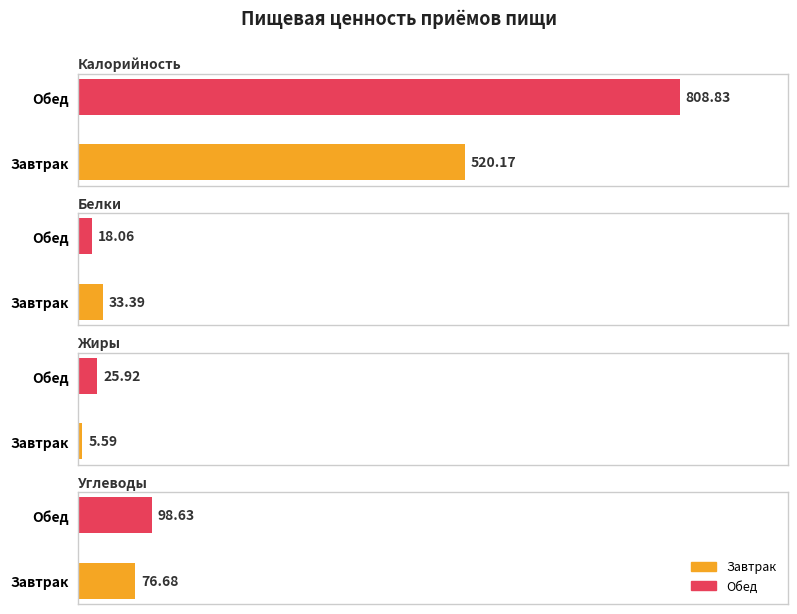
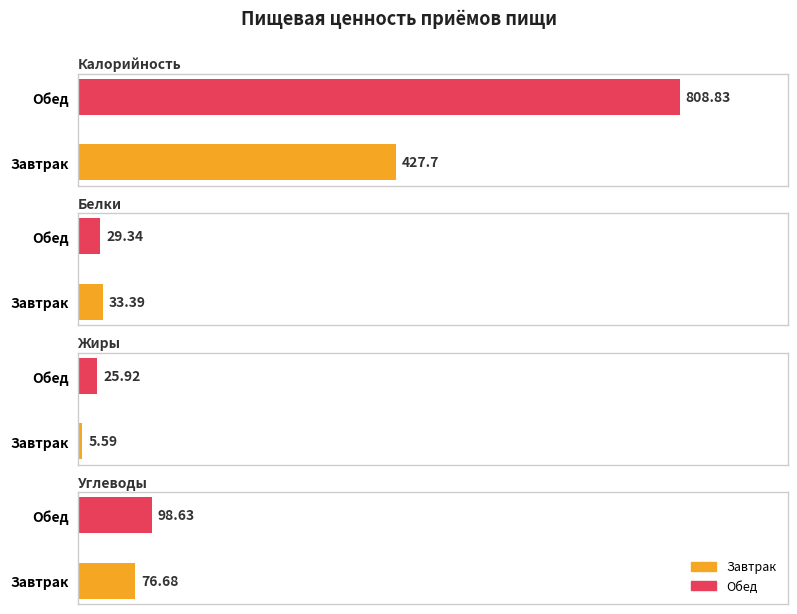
Калорийность, Завтрак: 520.17 -> 427.7
Белки, Обед: 18.06 -> 29.34
